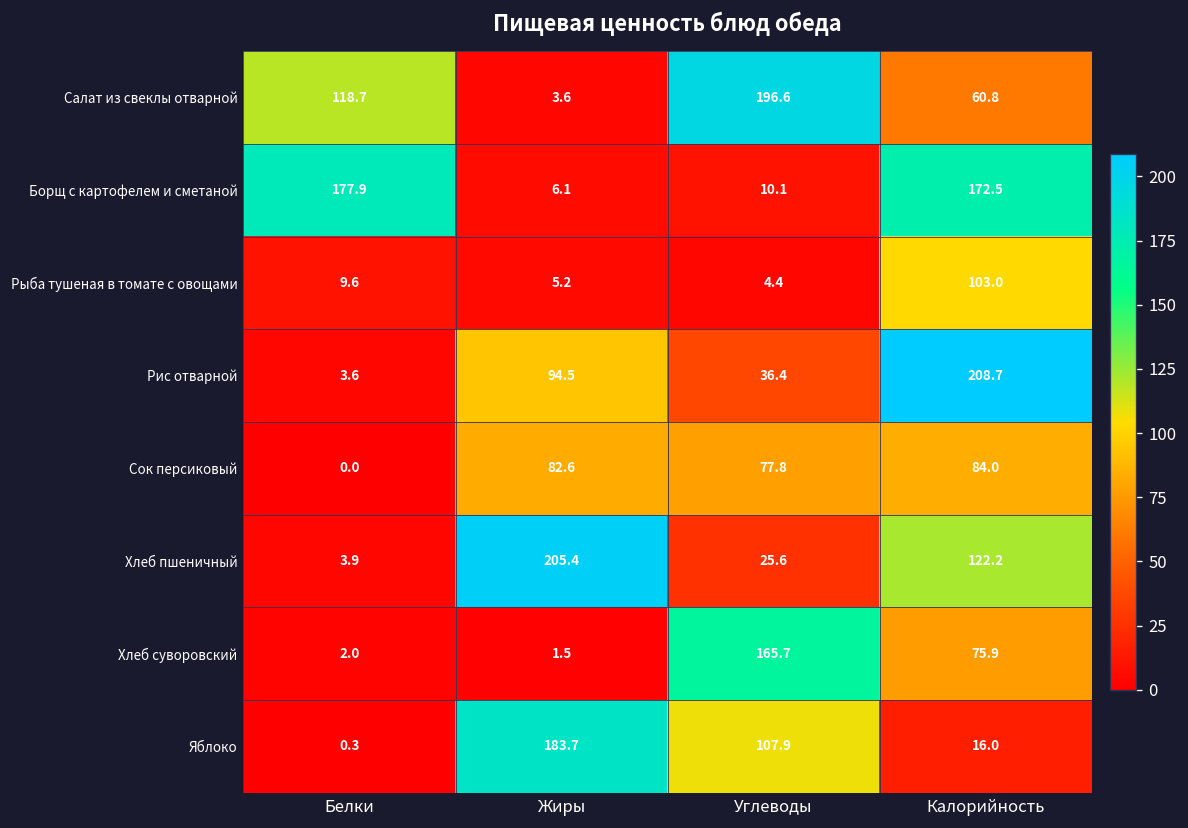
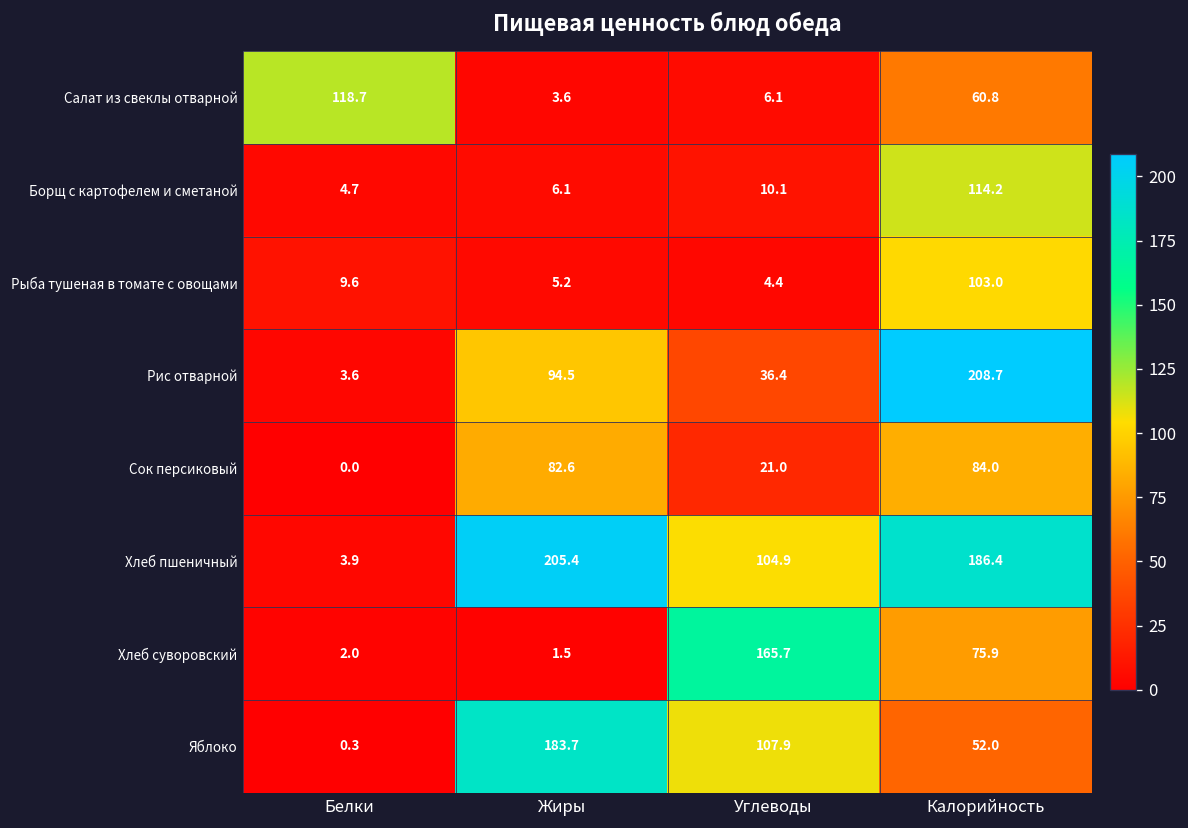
Салат из свеклы отварной, Углеводы: 196.6 -> 6.1
Борщ с картофелем и сметаной, Белки: 177.9 -> 4.7
Борщ с картофелем и сметаной, Калорийность: 172.5 -> 114.2
Сок персиковый, Углеводы: 77.8 -> 21.0
Хлеб пшеничный, Углеводы: 25.6 -> 104.9
Хлеб пшеничный, Калорийность: 122.2 -> 186.4
Яблоко, Калорийность: 16.0 -> 52.0
